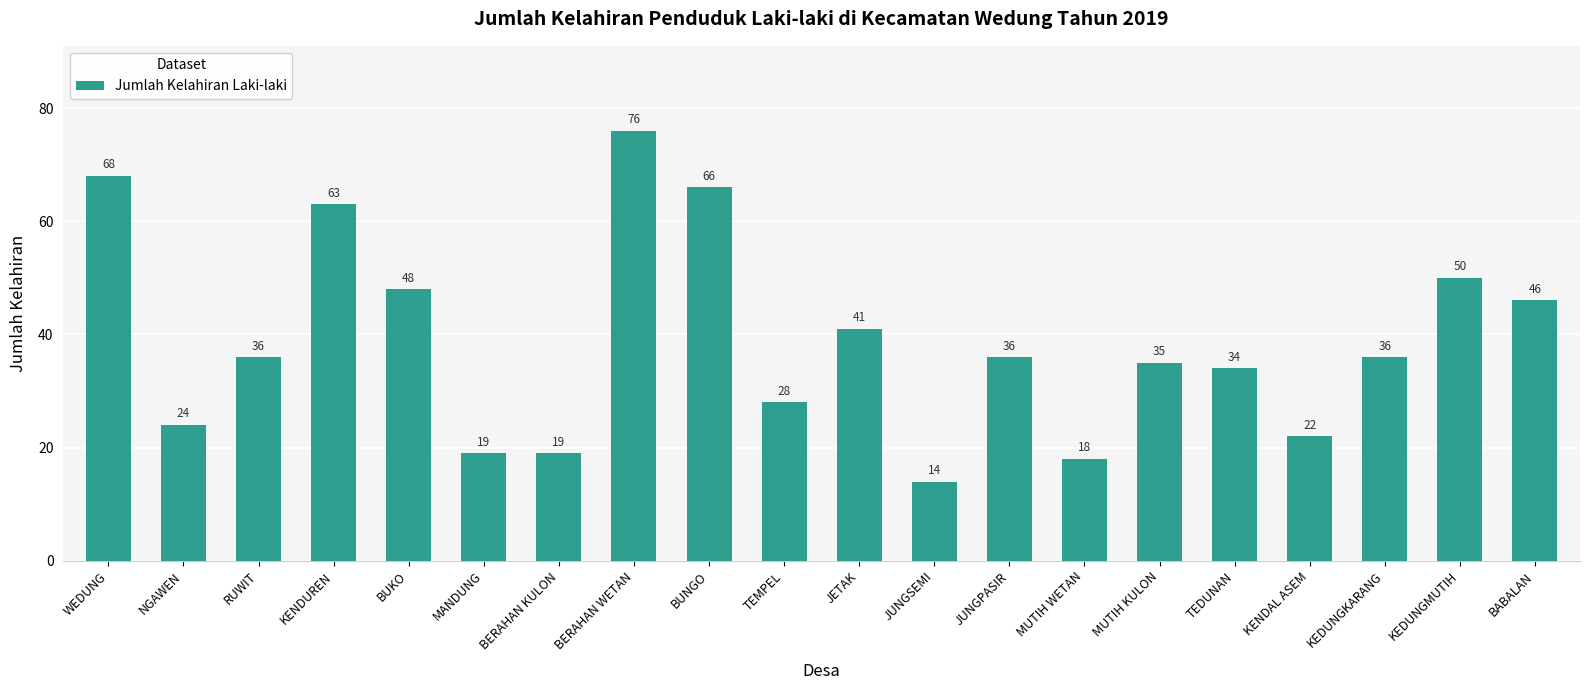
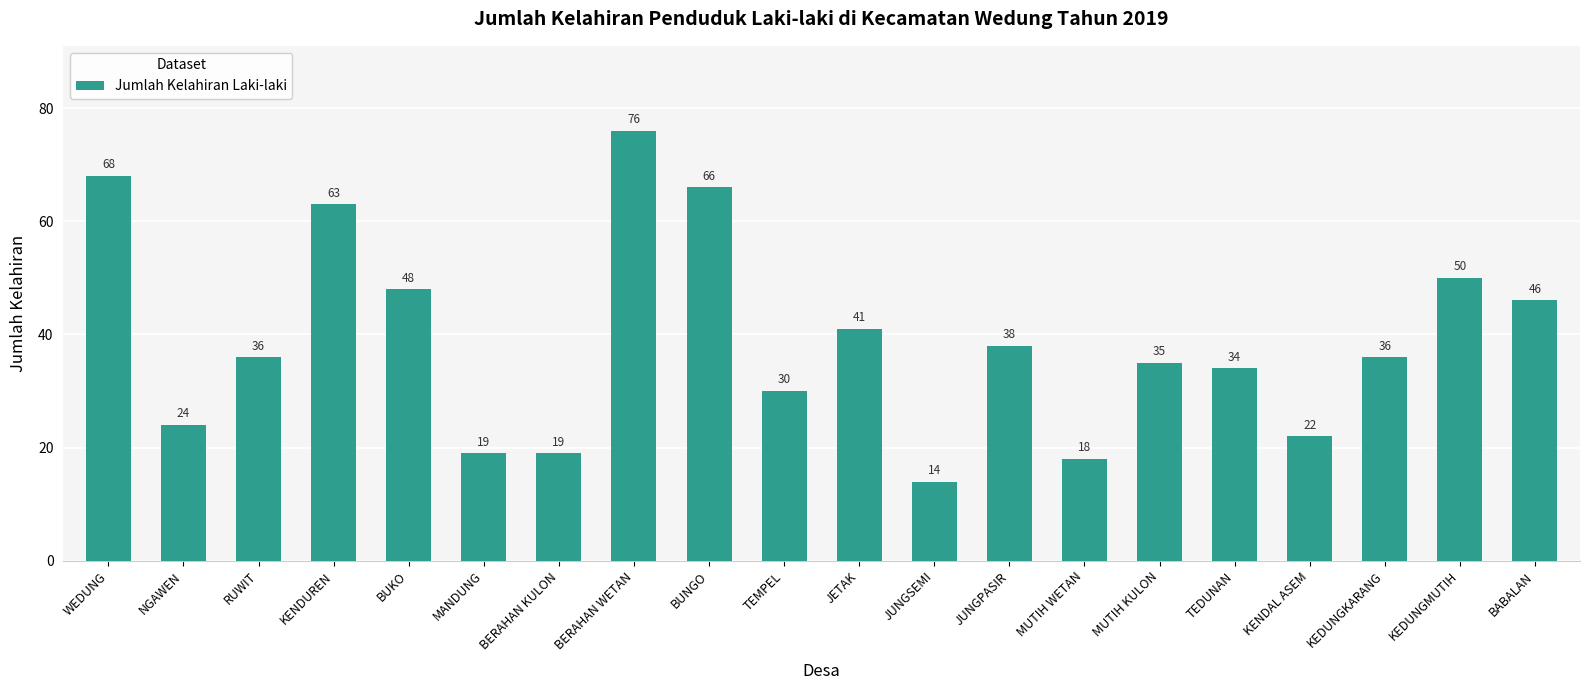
TEMPEL: 28 -> 30
JUNGPASIR: 36 -> 38
